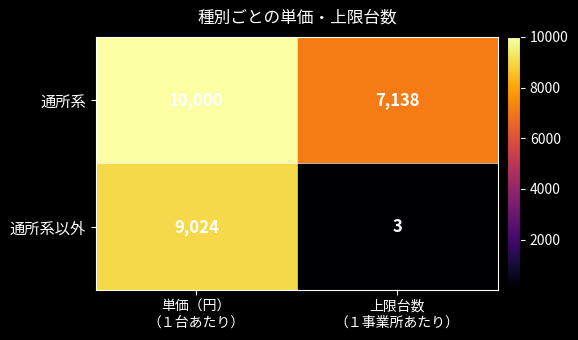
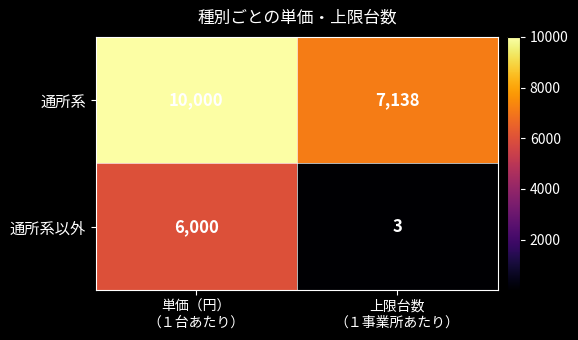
通所系以外, 単価（円） （１台あたり）: 9,024 -> 6,000
